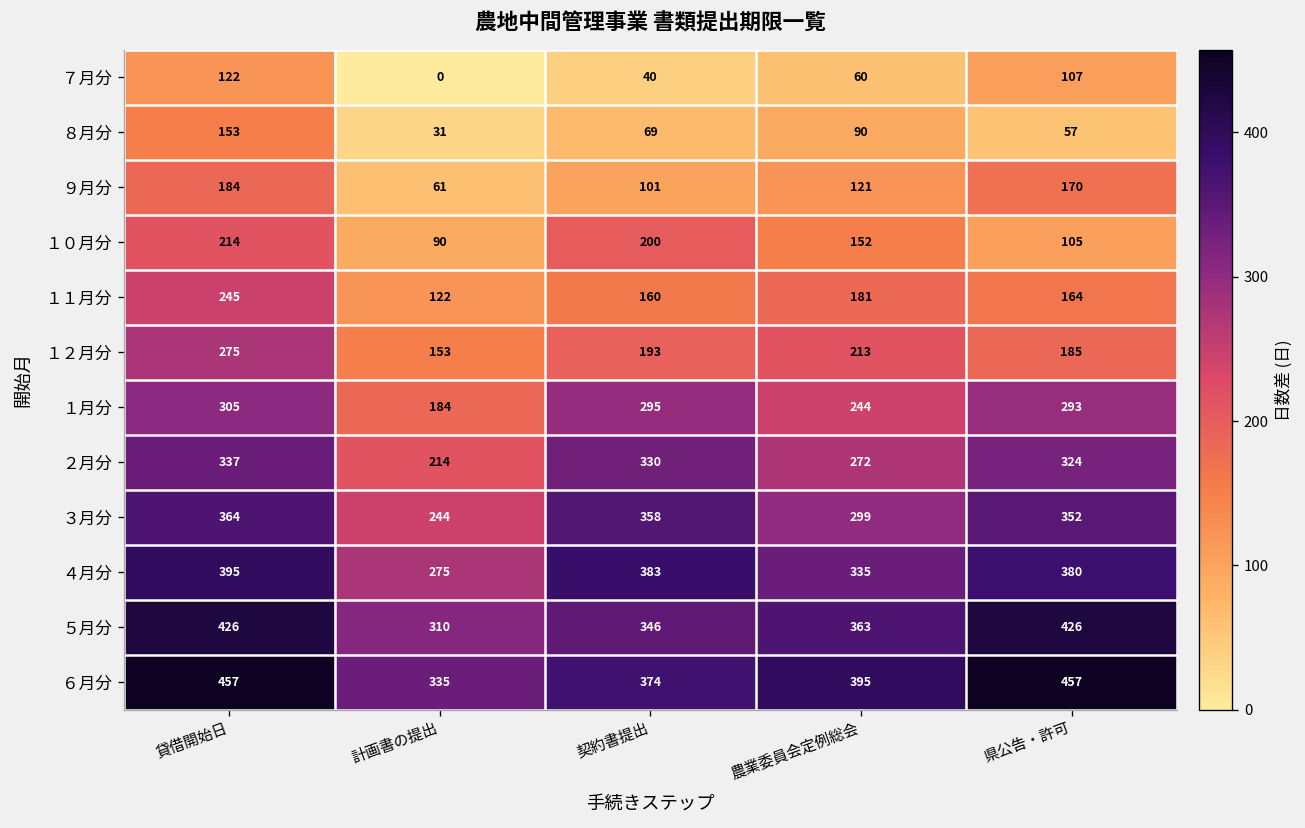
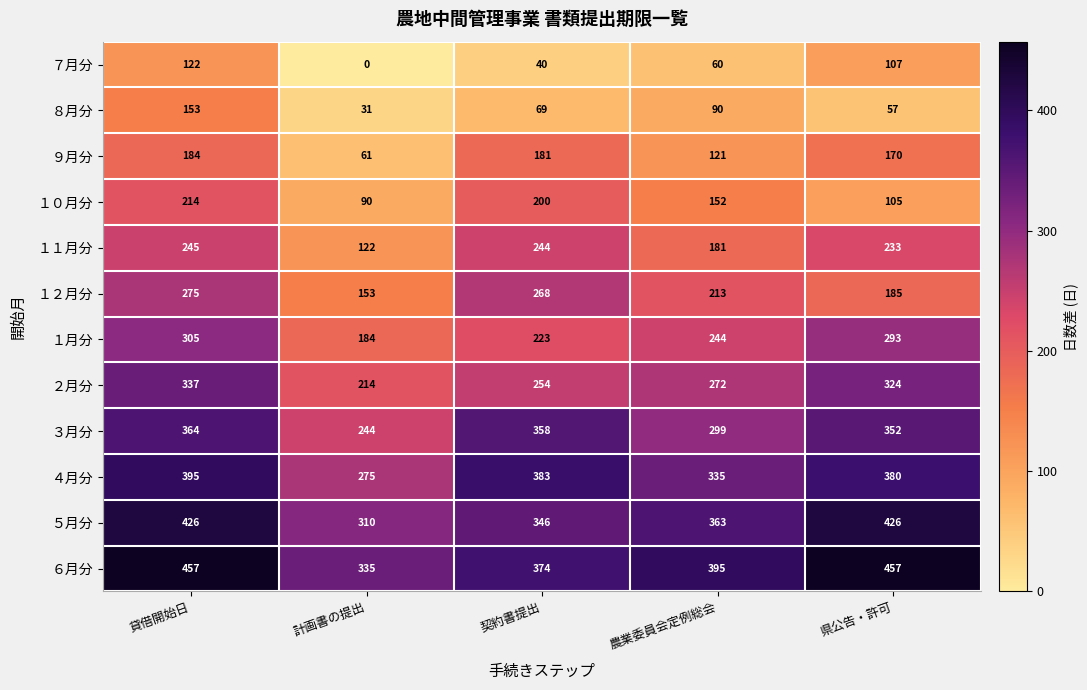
９月分, 契約書提出: 101 -> 181
１１月分, 契約書提出: 160 -> 244
１１月分, 県公告・許可: 164 -> 233
１２月分, 契約書提出: 193 -> 268
１月分, 契約書提出: 295 -> 223
２月分, 契約書提出: 330 -> 254
